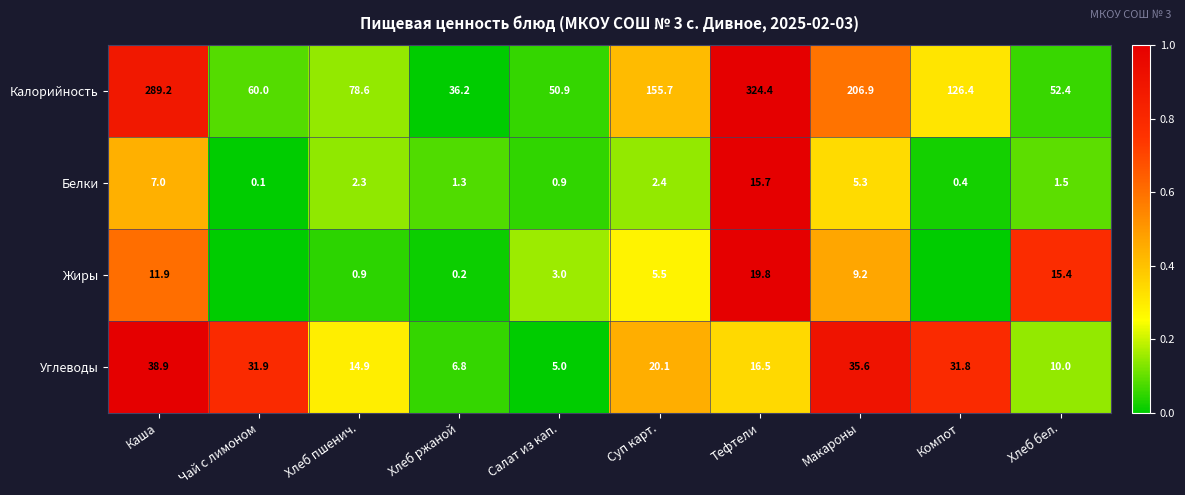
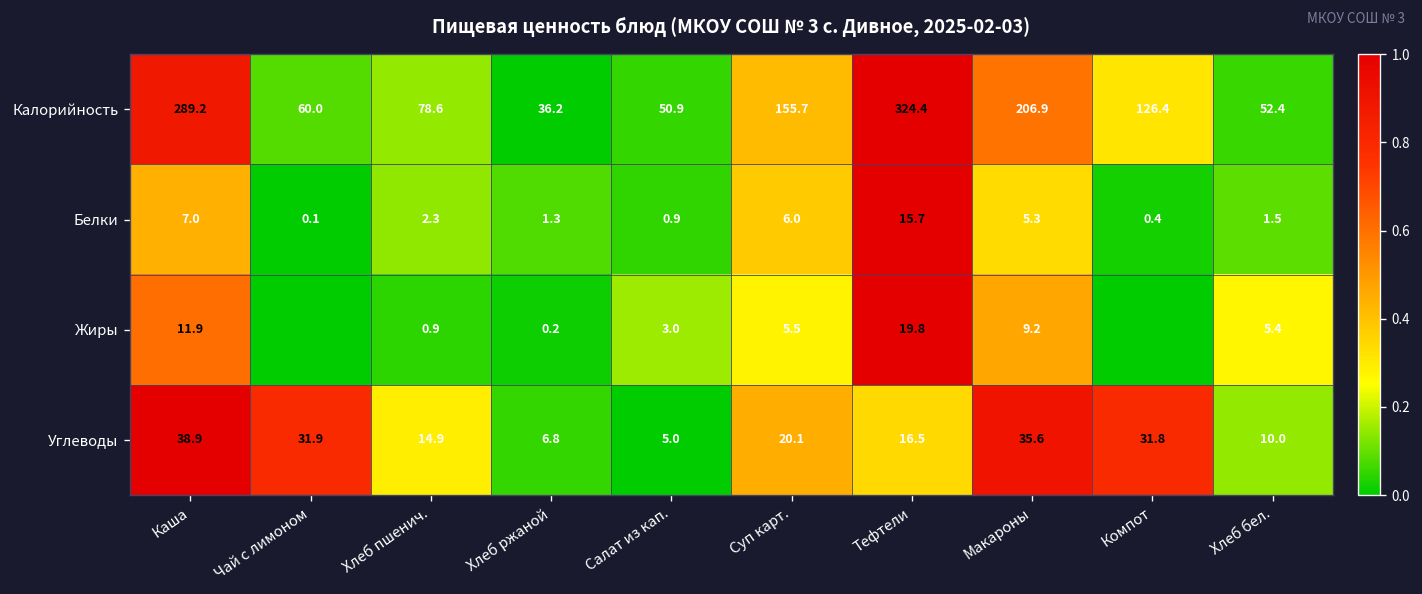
Белки, Суп карт.: 2.4 -> 6.0
Жиры, Хлеб бел.: 15.4 -> 5.4
